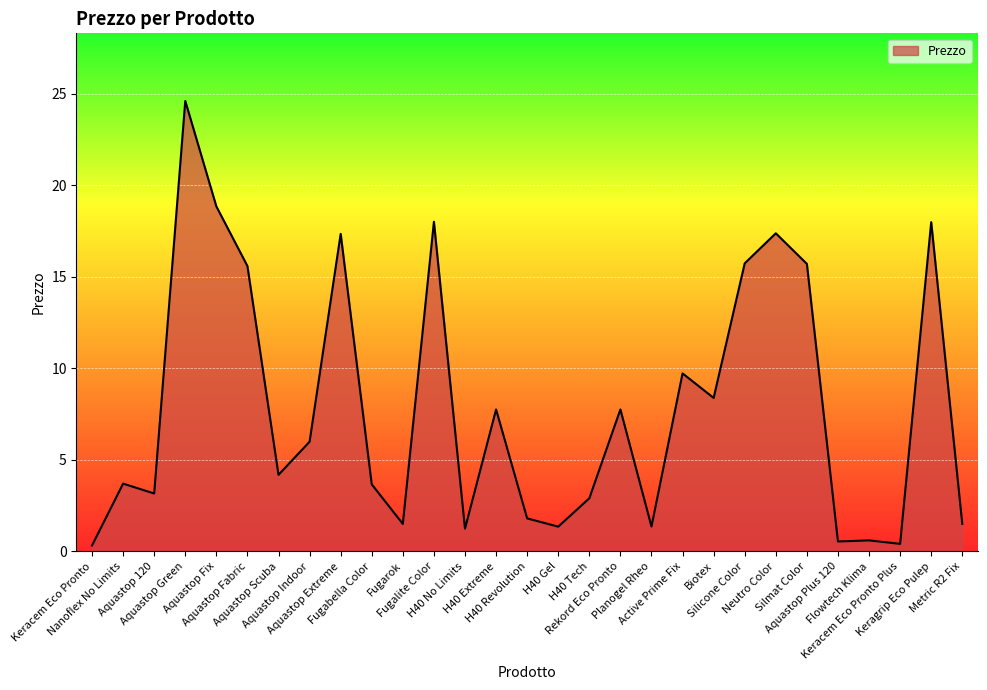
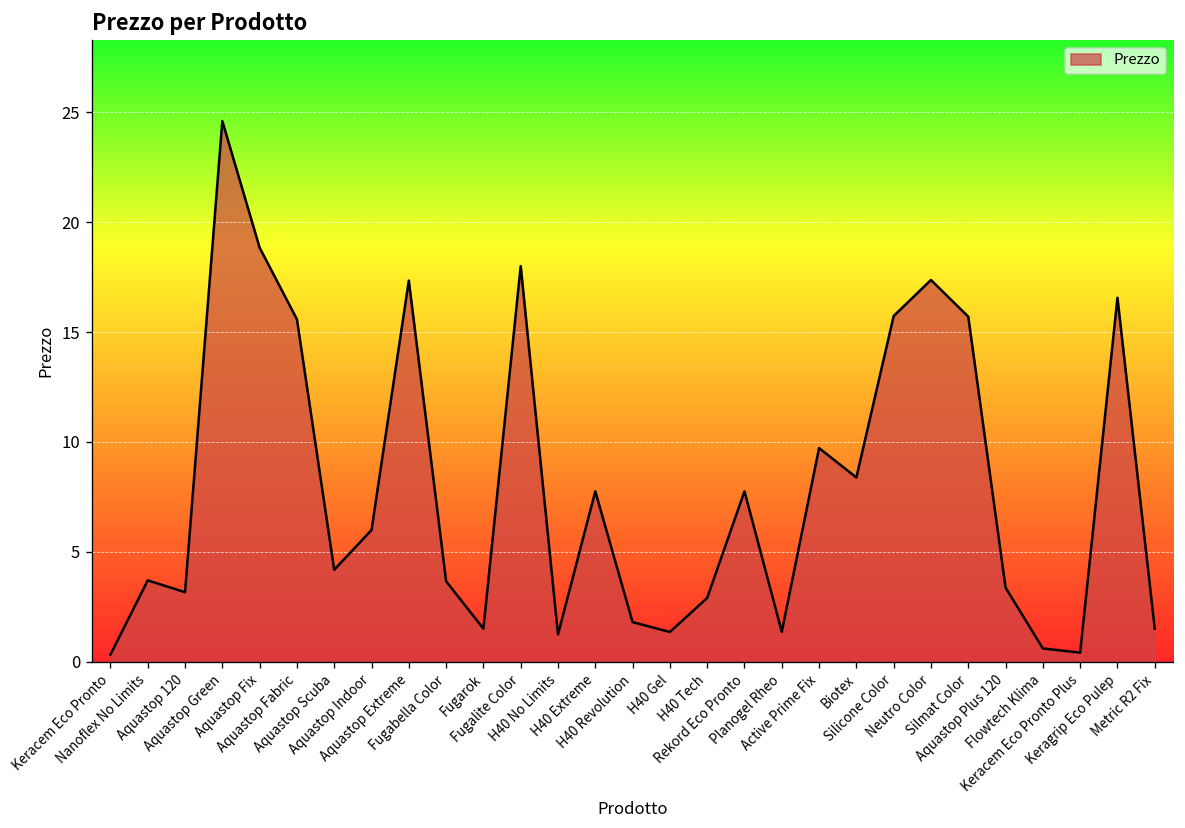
Aquastop Plus 120: 0.5 -> 3.4
Keragrip Eco Pulep: 18.0 -> 16.6
